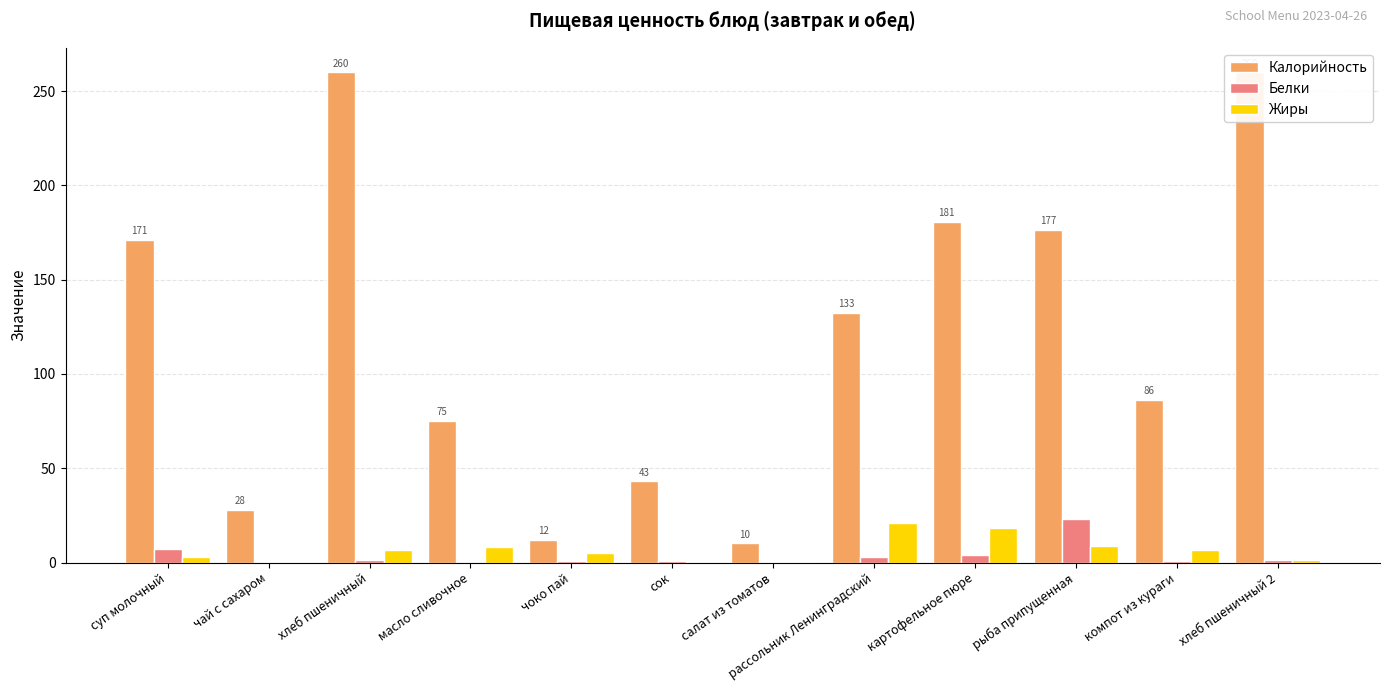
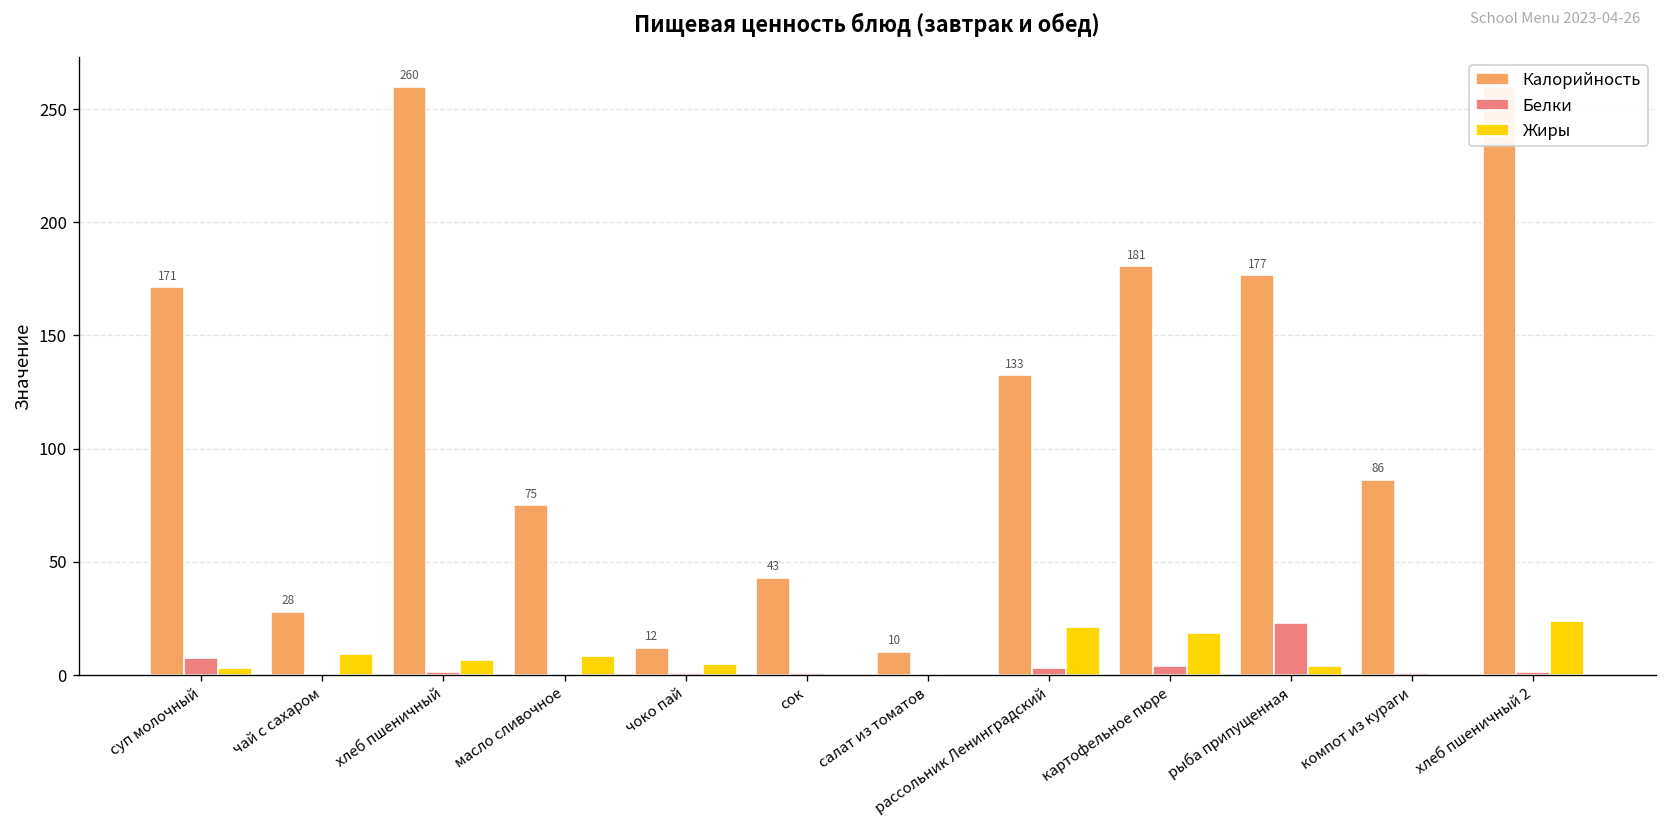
Жиры, чай с сахаром: 0 -> 9
Жиры, рыба припущенная: 9 -> 4
Жиры, компот из кураги: 7 -> 0
Жиры, хлеб пшеничный 2: 1 -> 24
